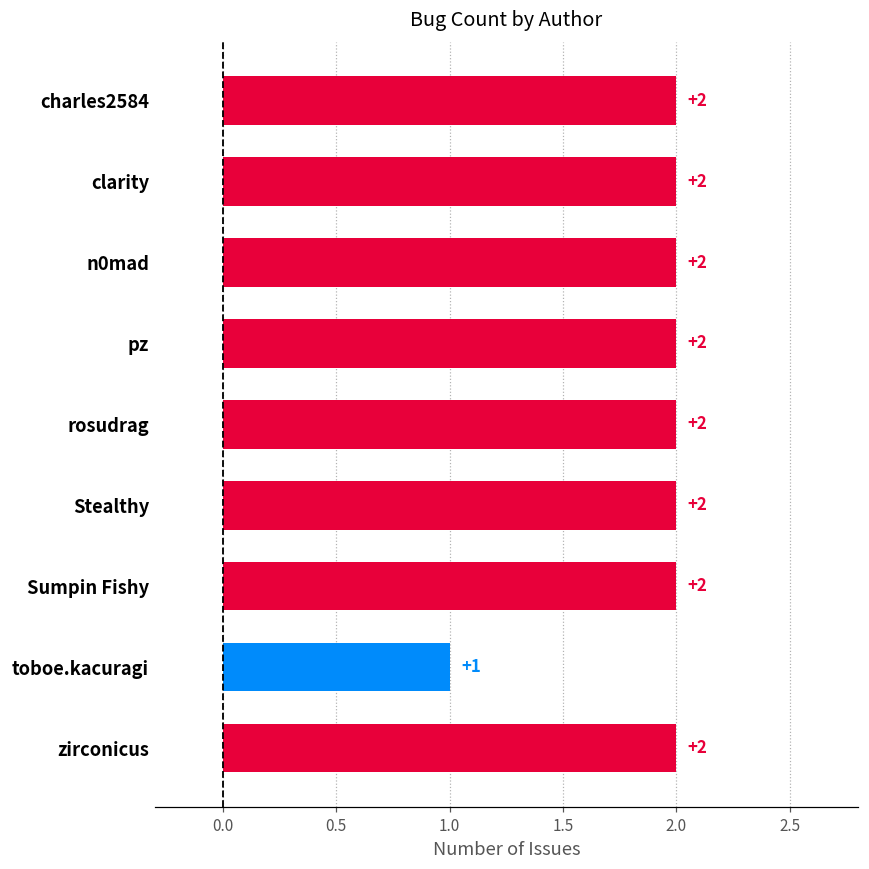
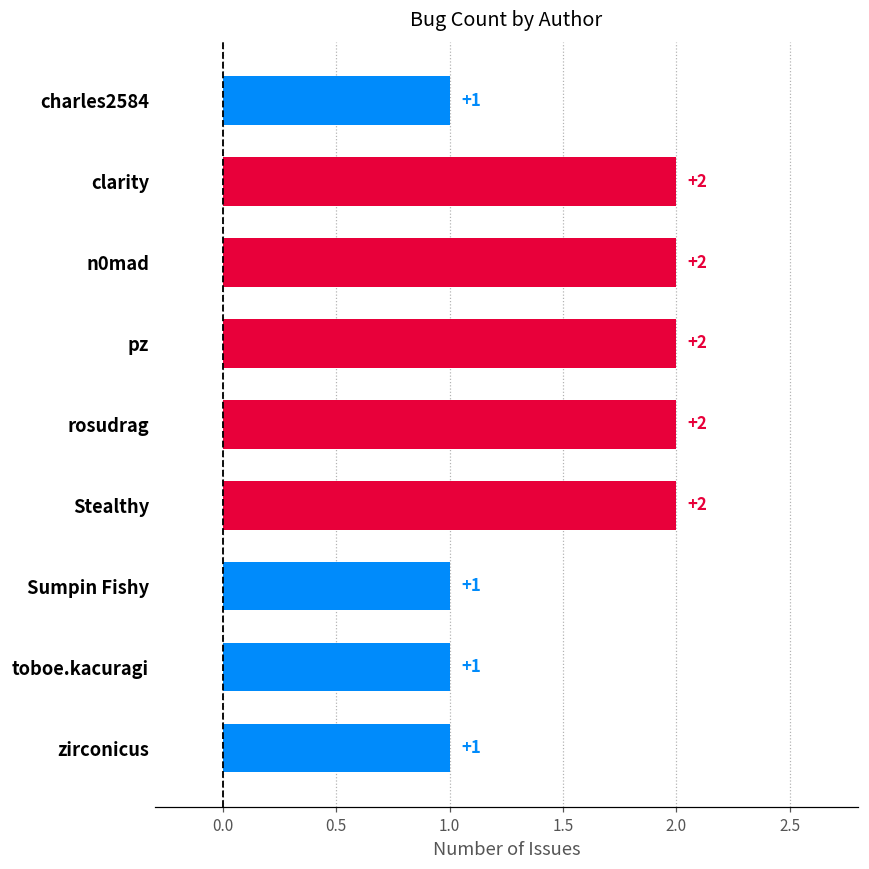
charles2584: +2 -> +1
Sumpin Fishy: +2 -> +1
zirconicus: +2 -> +1
